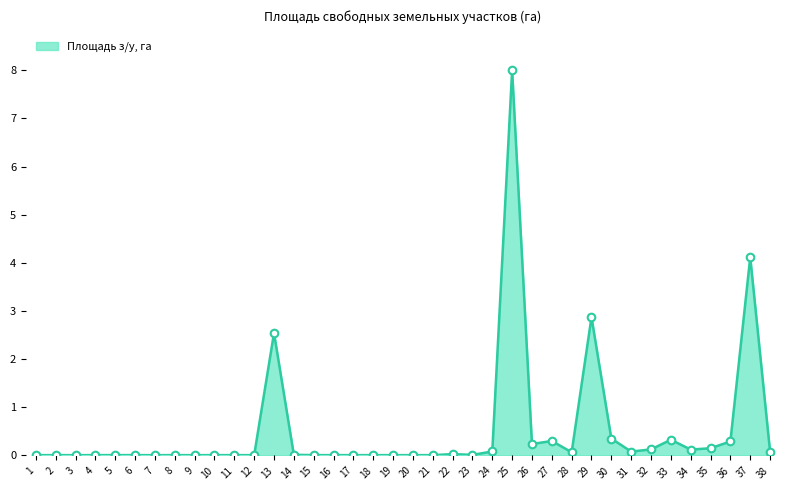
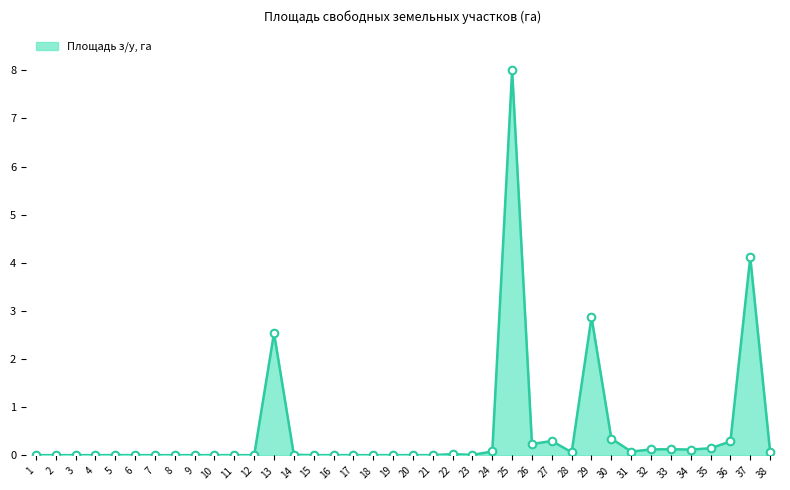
33: 0.3 -> 0.1
